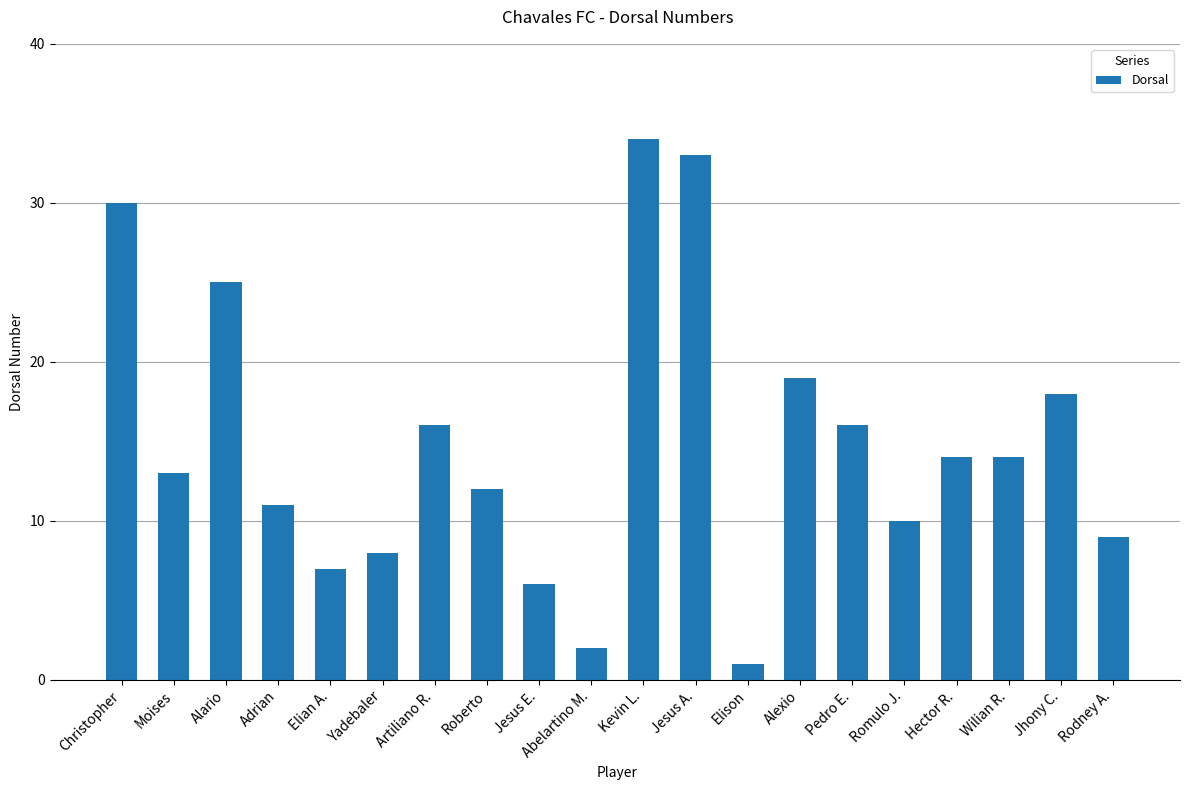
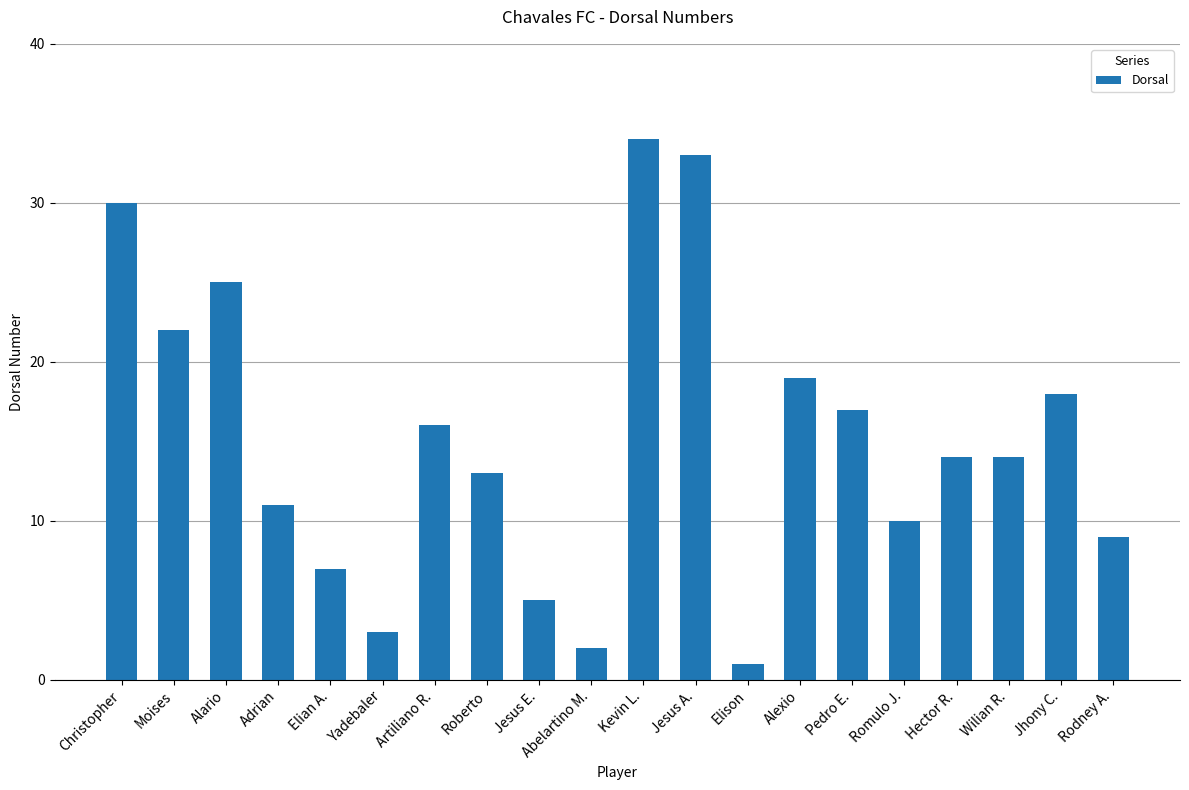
Moises: 13 -> 22
Yadebaler: 8 -> 3
Roberto: 12 -> 13
Jesus E.: 6 -> 5
Pedro E.: 16 -> 17
